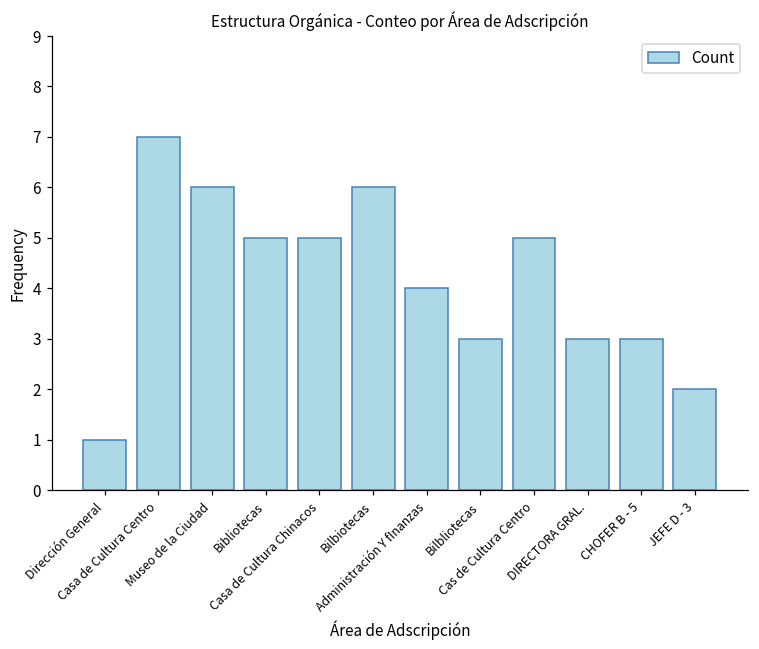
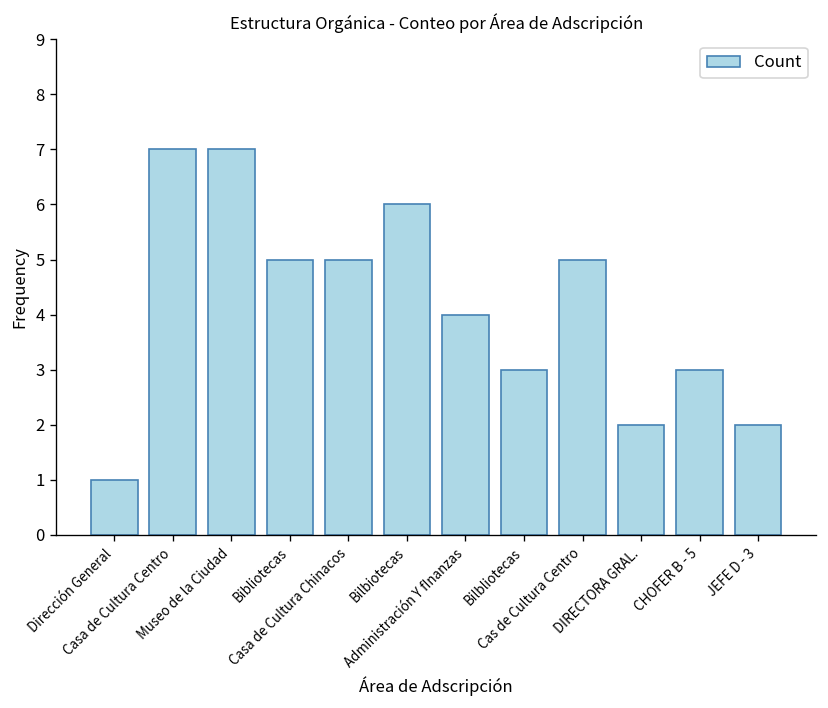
Museo de la Ciudad: 6 -> 7
DIRECTORA GRAL.: 3 -> 2
